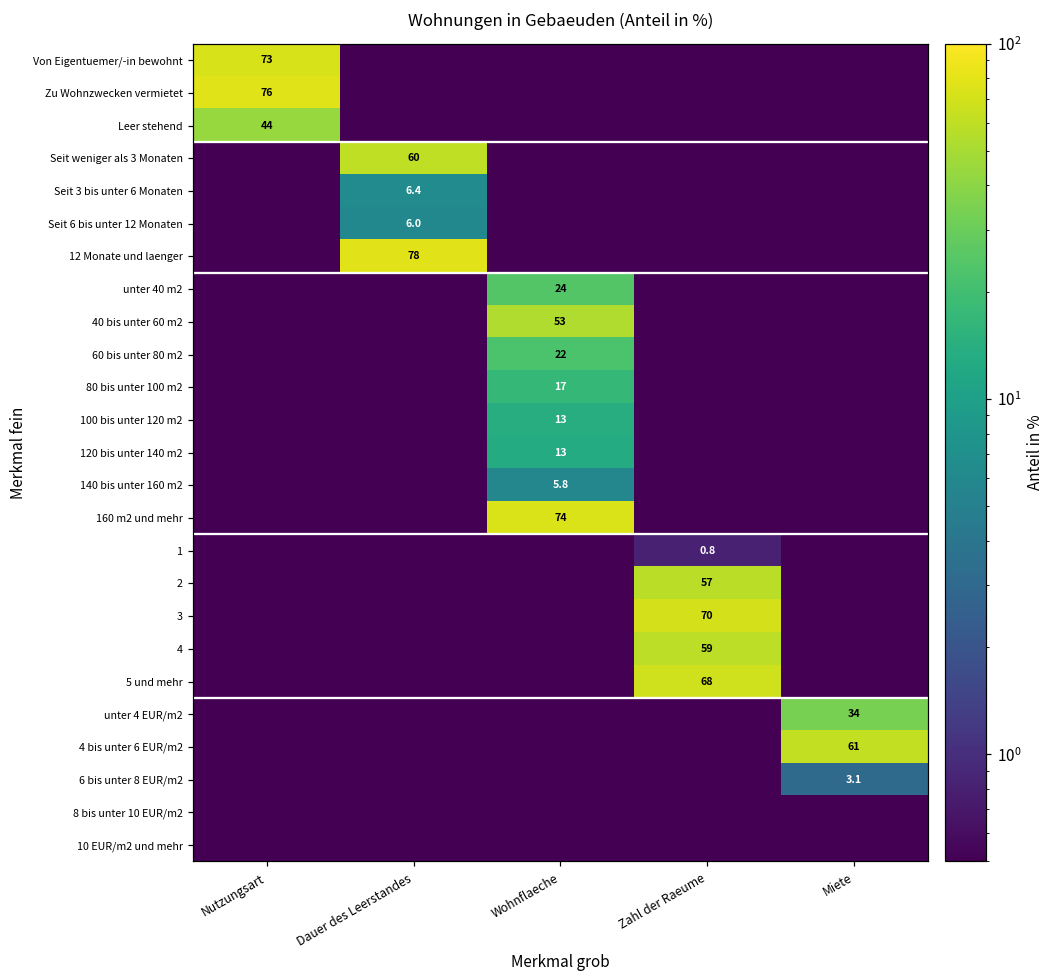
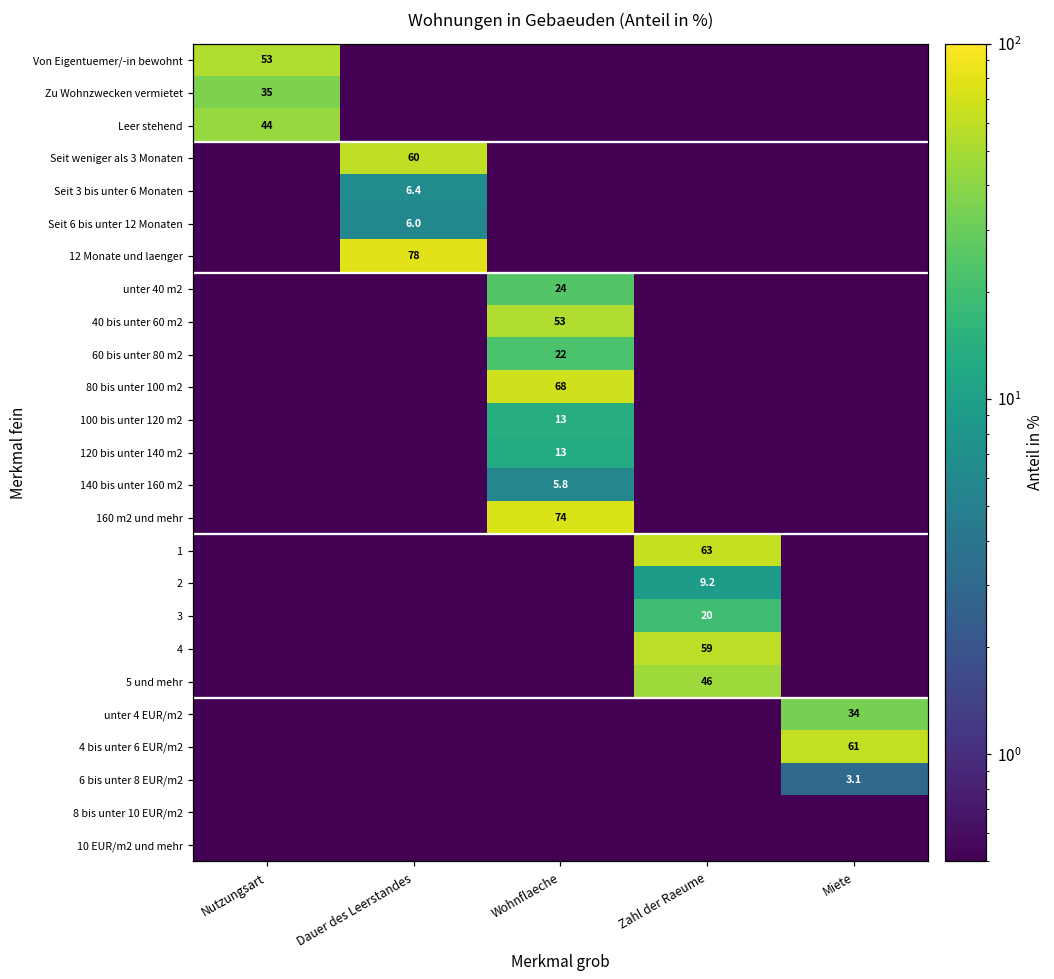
Von Eigentuemer/-in bewohnt, Nutzungsart: 73 -> 53
Zu Wohnzwecken vermietet, Nutzungsart: 76 -> 35
80 bis unter 100 m2, Wohnflaeche: 17 -> 68
1, Zahl der Raeume: 0.8 -> 63
2, Zahl der Raeume: 57 -> 9.2
3, Zahl der Raeume: 70 -> 20
5 und mehr, Zahl der Raeume: 68 -> 46
